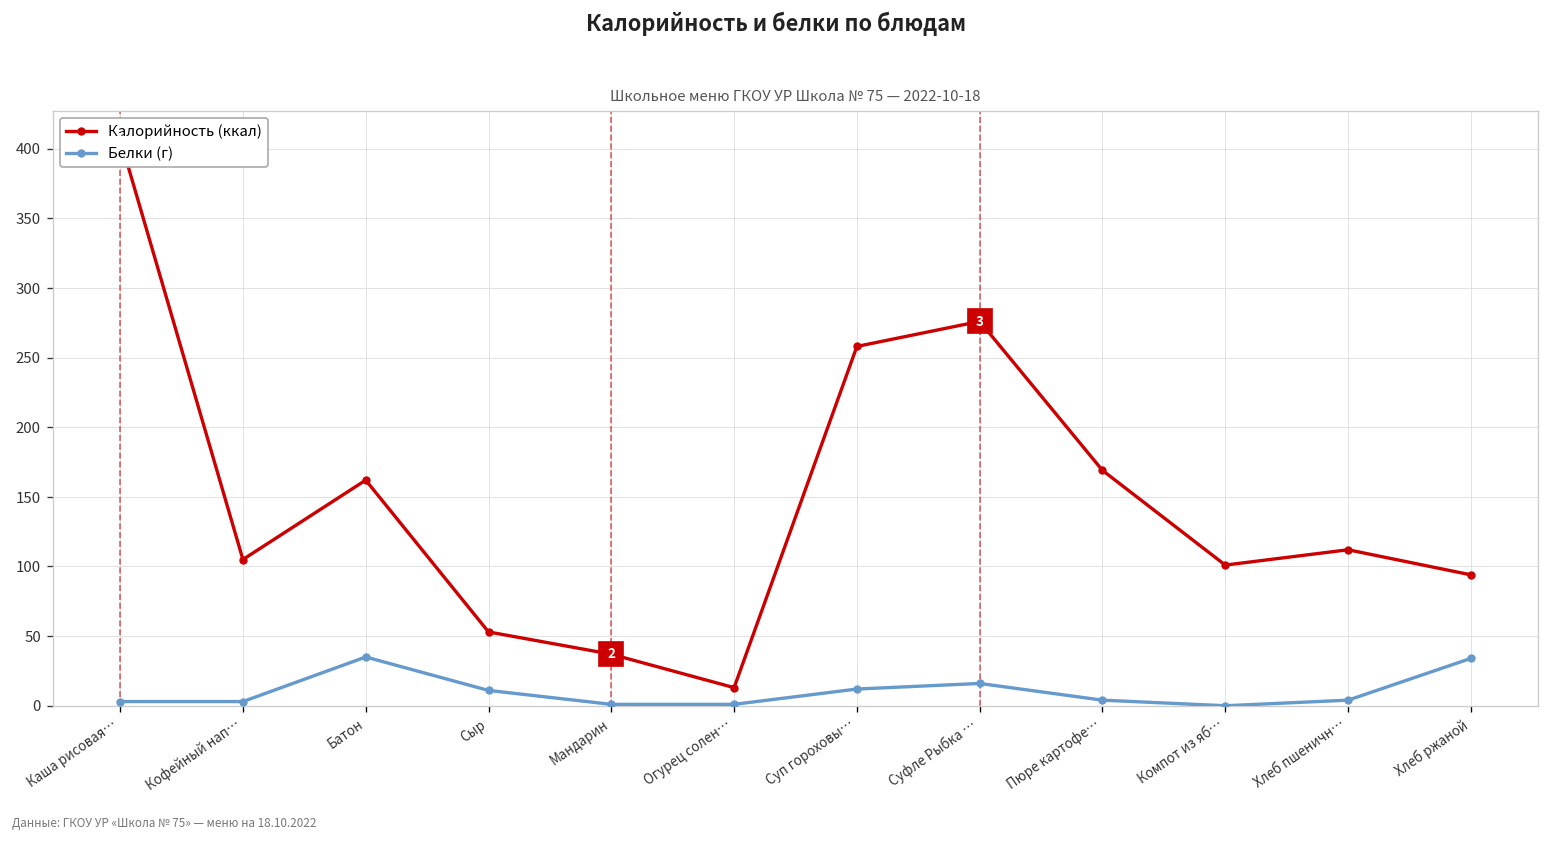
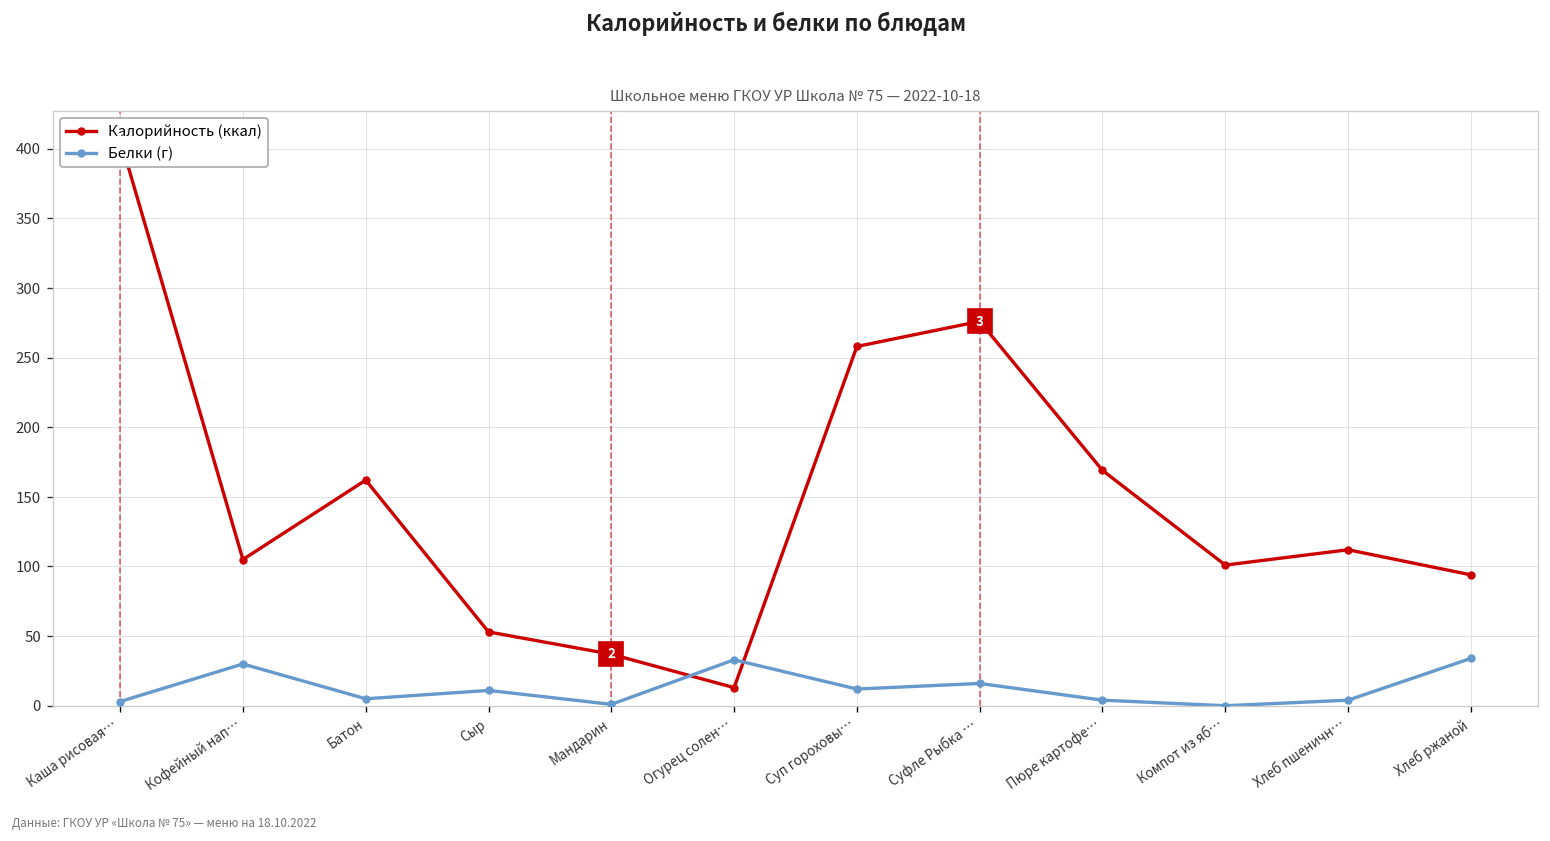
Белки (г), Кофейный нап…: 3 -> 30
Белки (г), Батон: 35 -> 5
Белки (г), Огурец солен…: 1 -> 33
